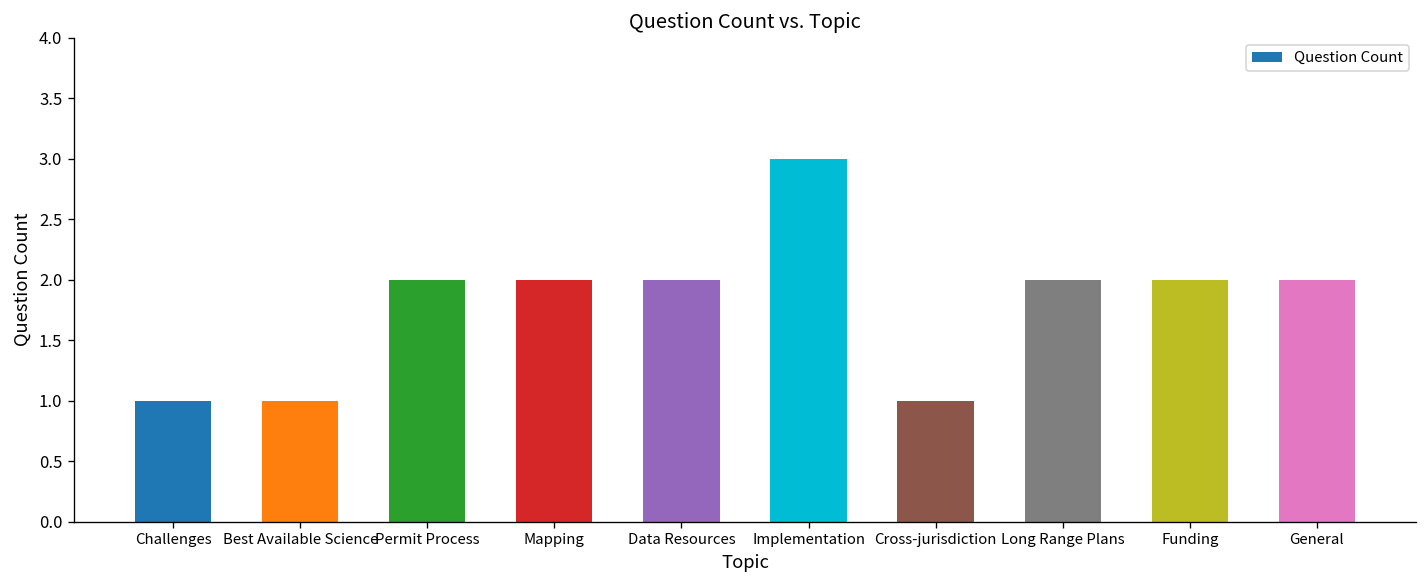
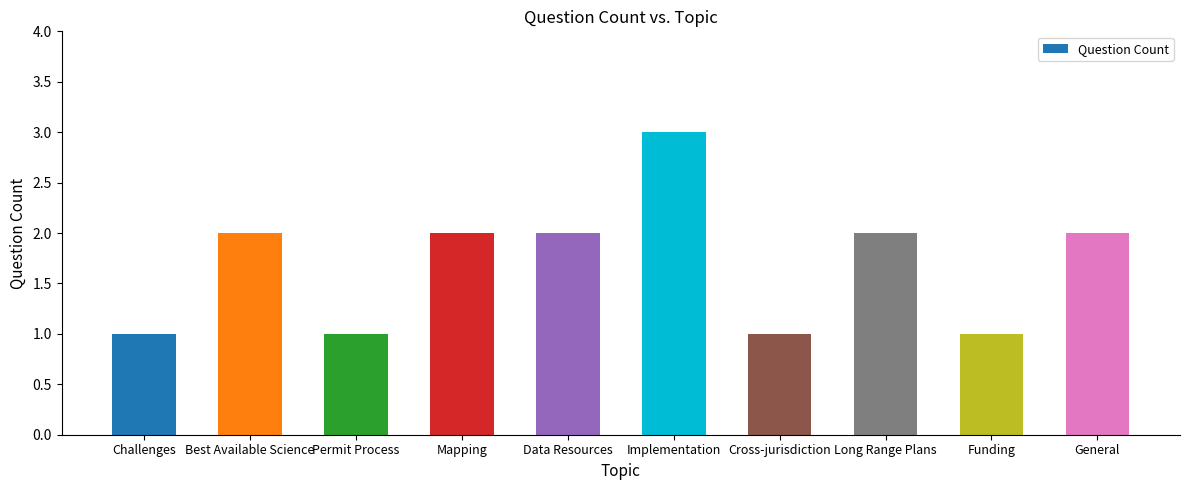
Best Available Science: 1 -> 2
Permit Process: 2 -> 1
Funding: 2 -> 1
